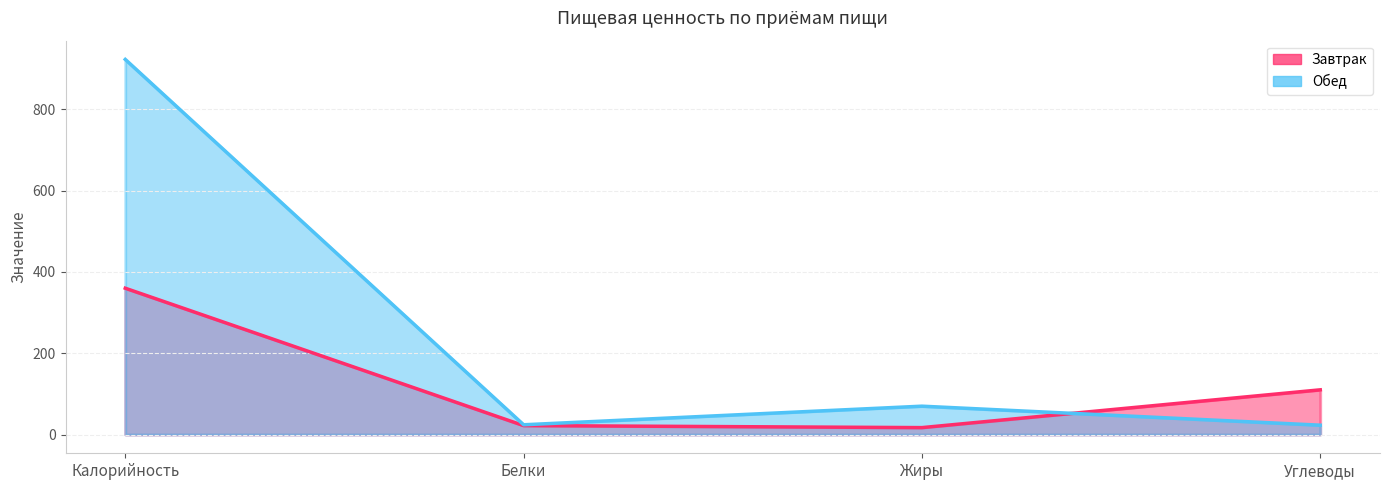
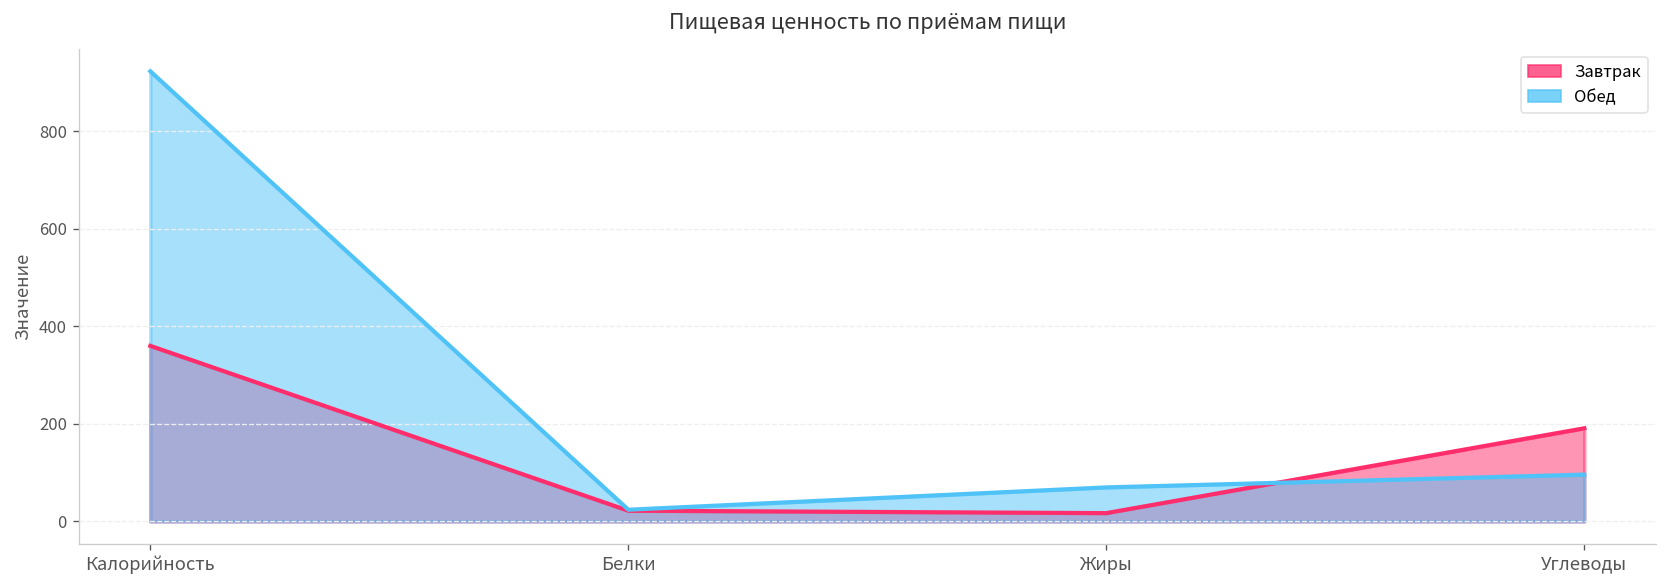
Завтрак, Углеводы: 110 -> 190
Обед, Углеводы: 20 -> 100
